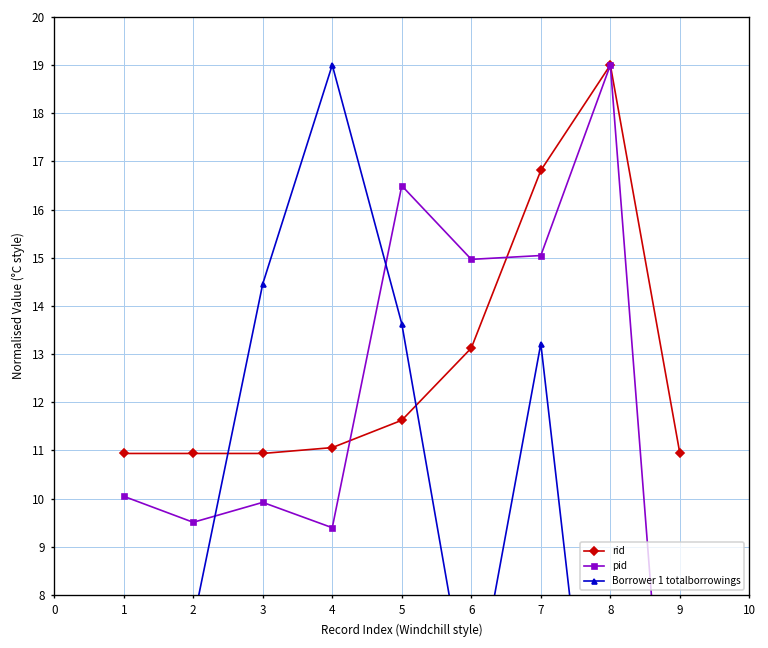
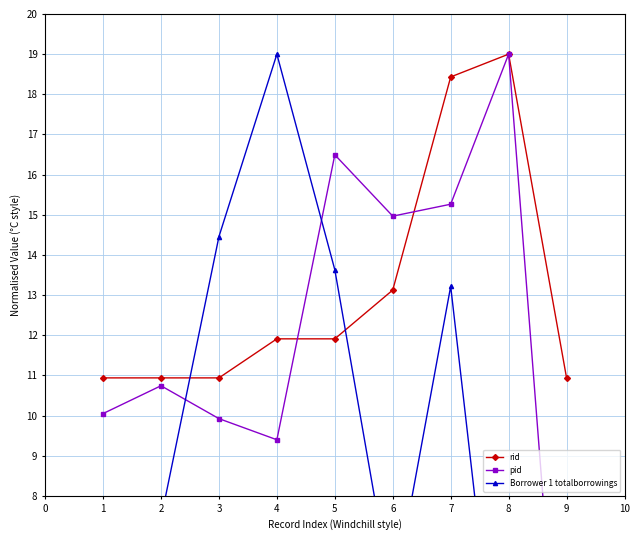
pid, 2: 9.5 -> 10.7
rid, 4: 11.1 -> 11.9
rid, 5: 11.6 -> 11.9
rid, 7: 16.8 -> 18.4
pid, 7: 15.0 -> 15.3
